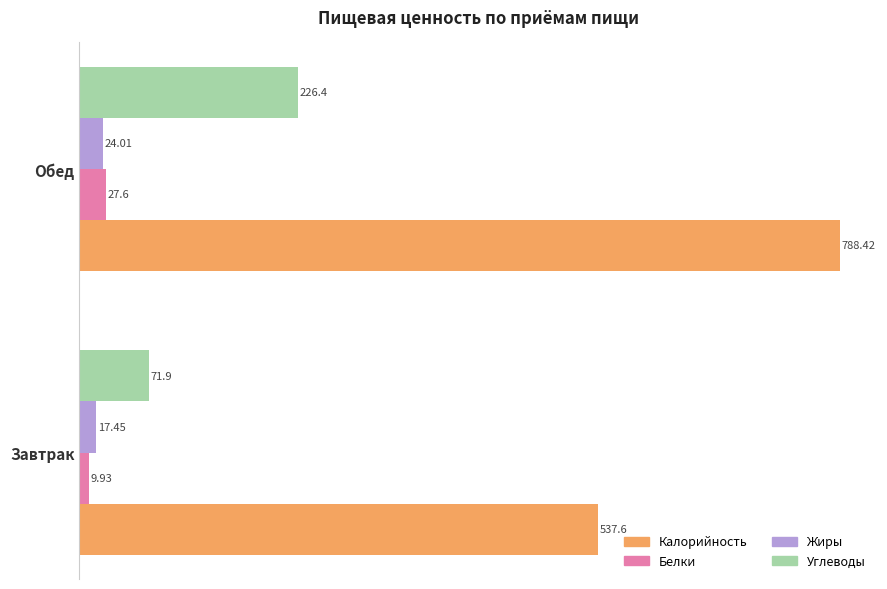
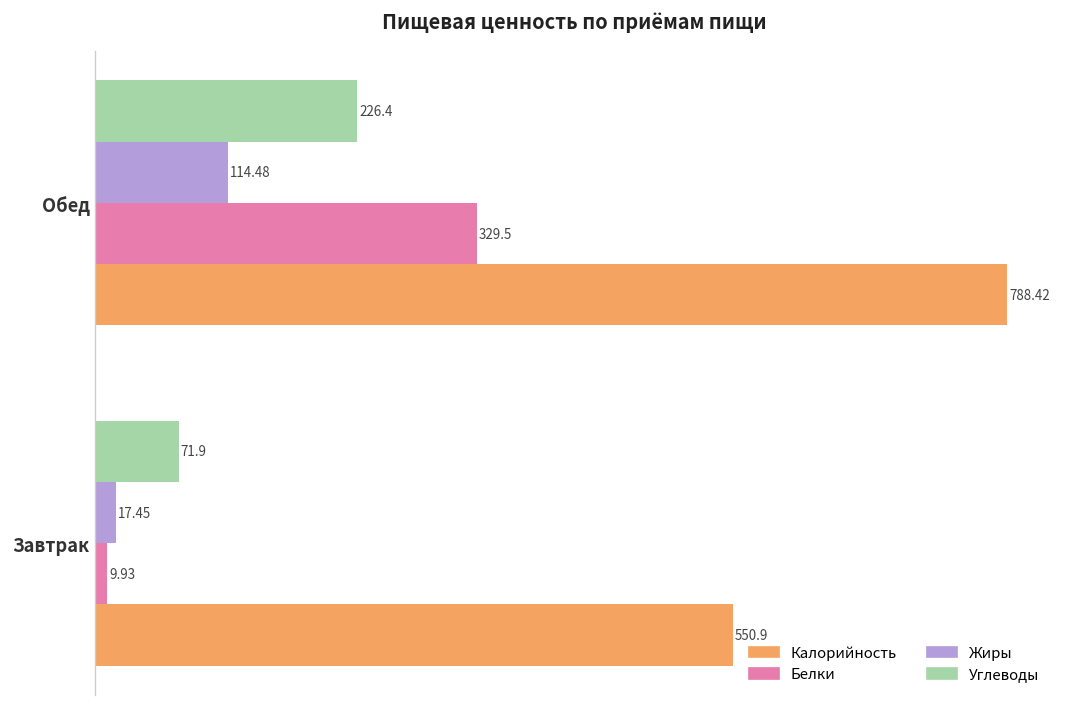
Жиры, Обед: 24.01 -> 114.48
Белки, Обед: 27.6 -> 329.5
Калорийность, Завтрак: 537.6 -> 550.9
